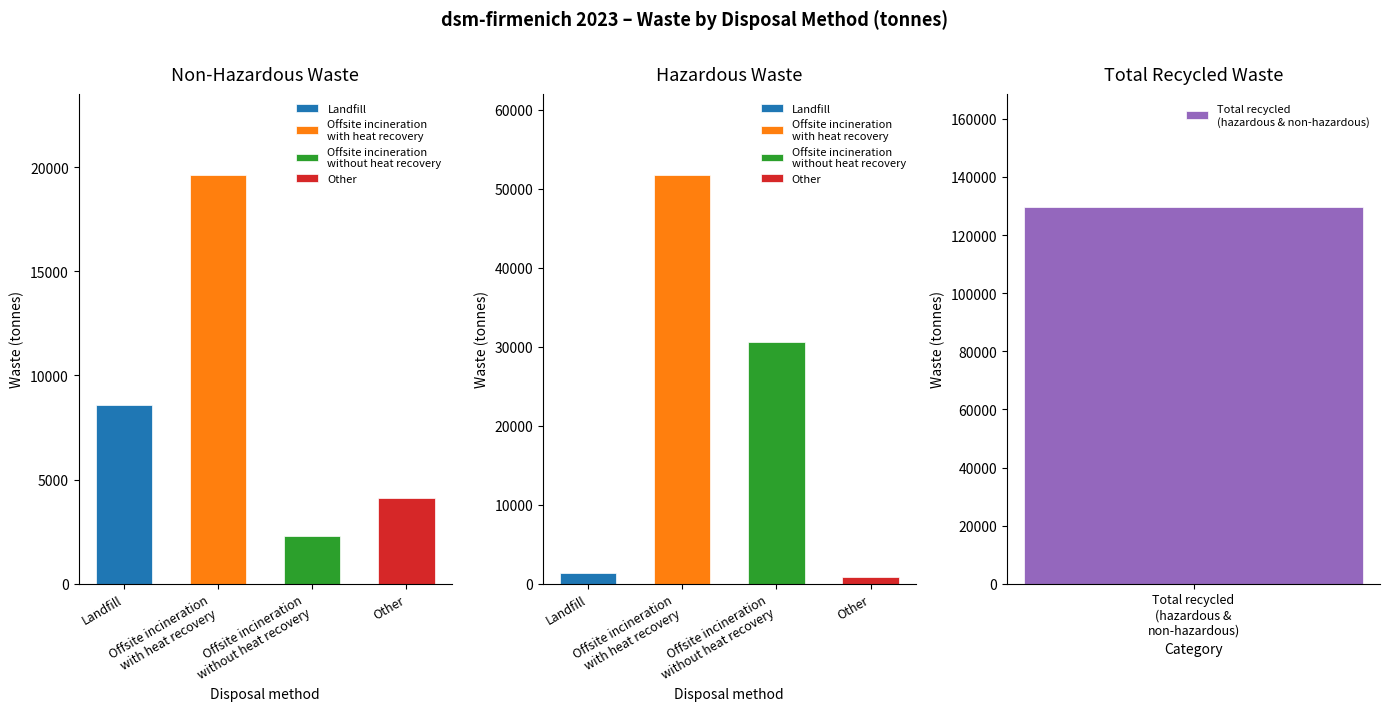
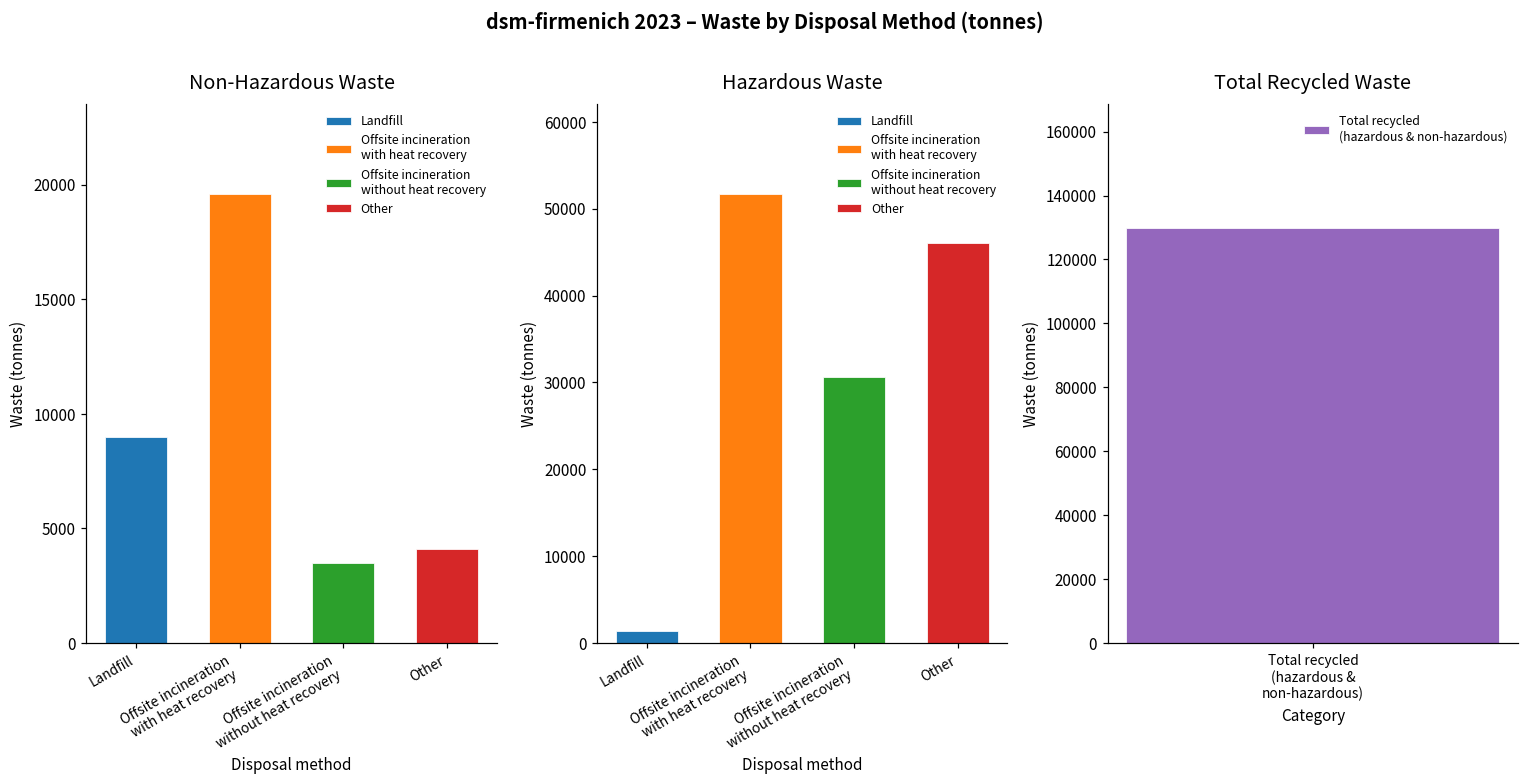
Non-Hazardous Waste, Landfill: 8600 -> 9000
Non-Hazardous Waste, Offsite incineration without heat recovery: 2300 -> 3500
Hazardous Waste, Other: 1000 -> 46000
